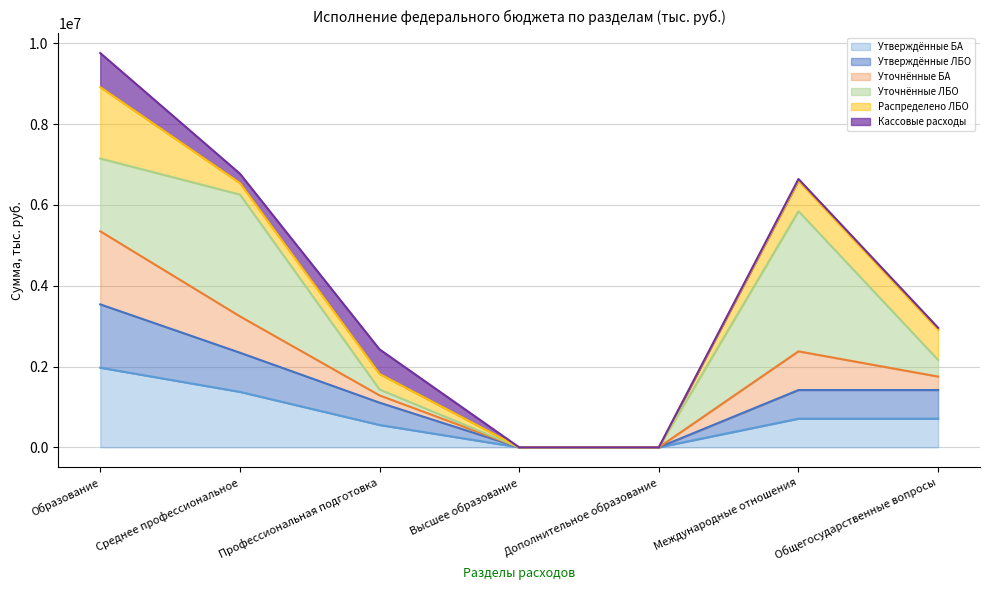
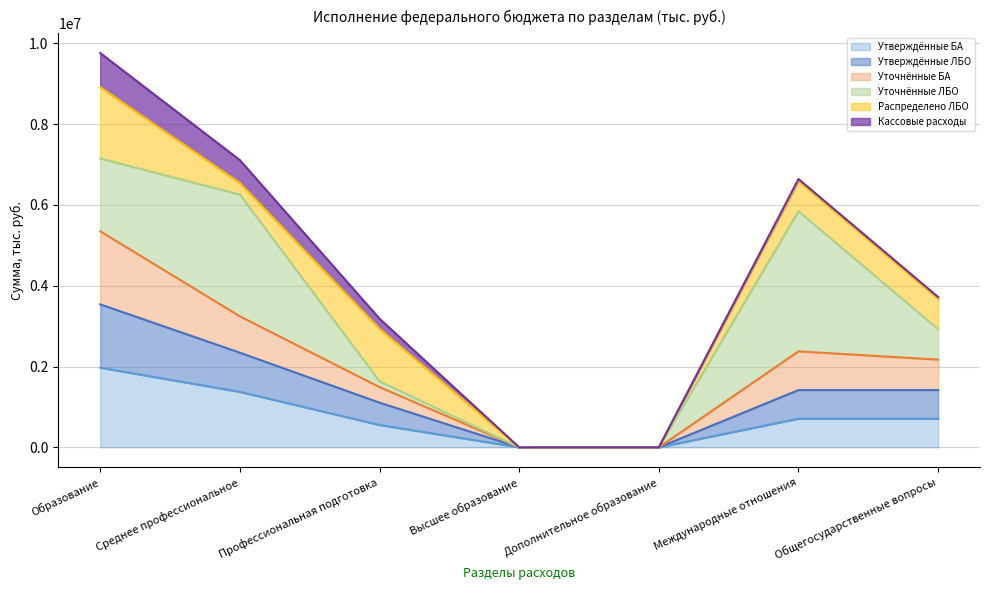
Кассовые расходы, Среднее профессиональное: 200000 -> 600000
Уточнённые БА, Профессиональная подготовка: 200000 -> 400000
Распределено ЛБО, Профессиональная подготовка: 400000 -> 1300000
Кассовые расходы, Профессиональная подготовка: 600000 -> 200000
Уточнённые БА, Общегосударственные вопросы: 300000 -> 800000
Уточнённые ЛБО, Общегосударственные вопросы: 400000 -> 800000
